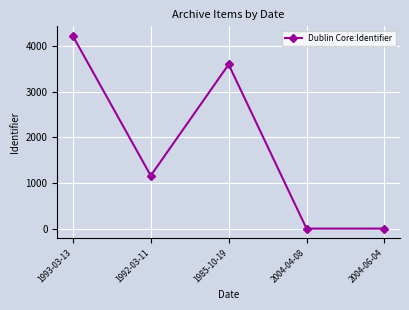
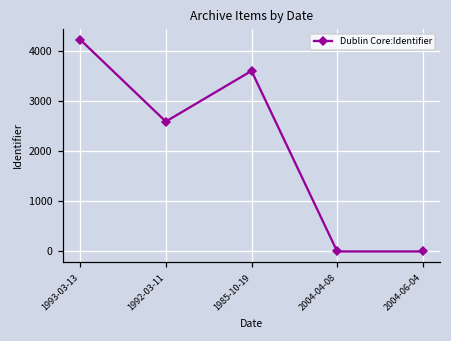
1992-03-11: 1200 -> 2600
